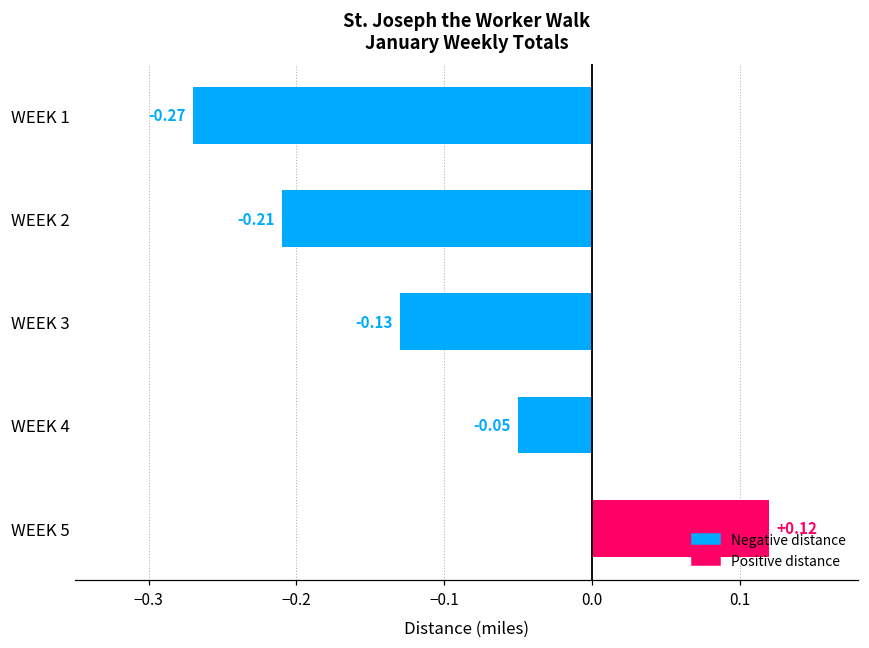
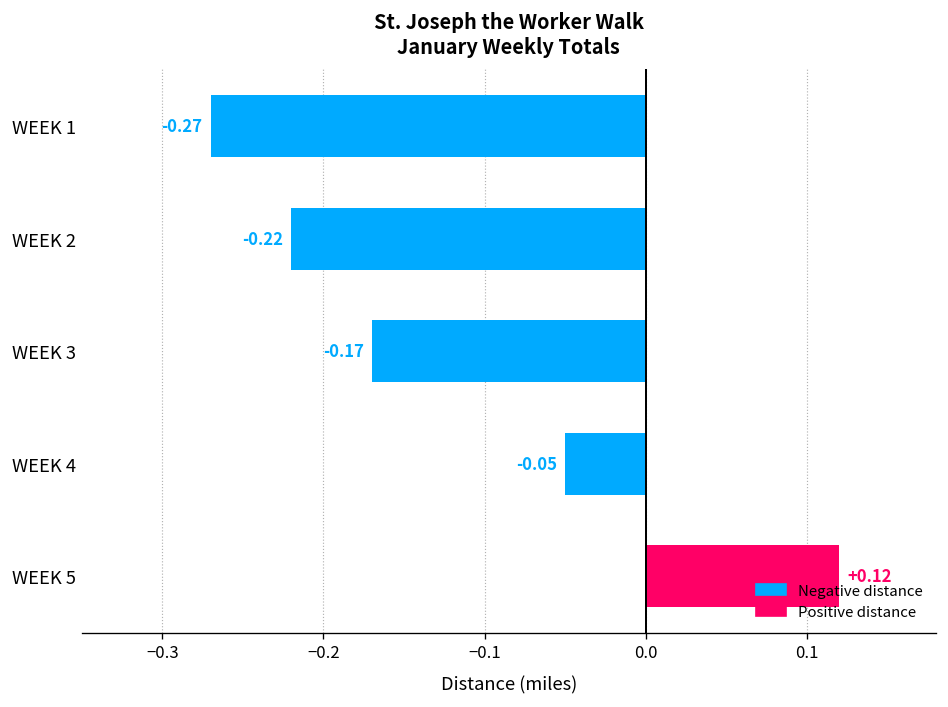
WEEK 2: -0.21 -> -0.22
WEEK 3: -0.13 -> -0.17
